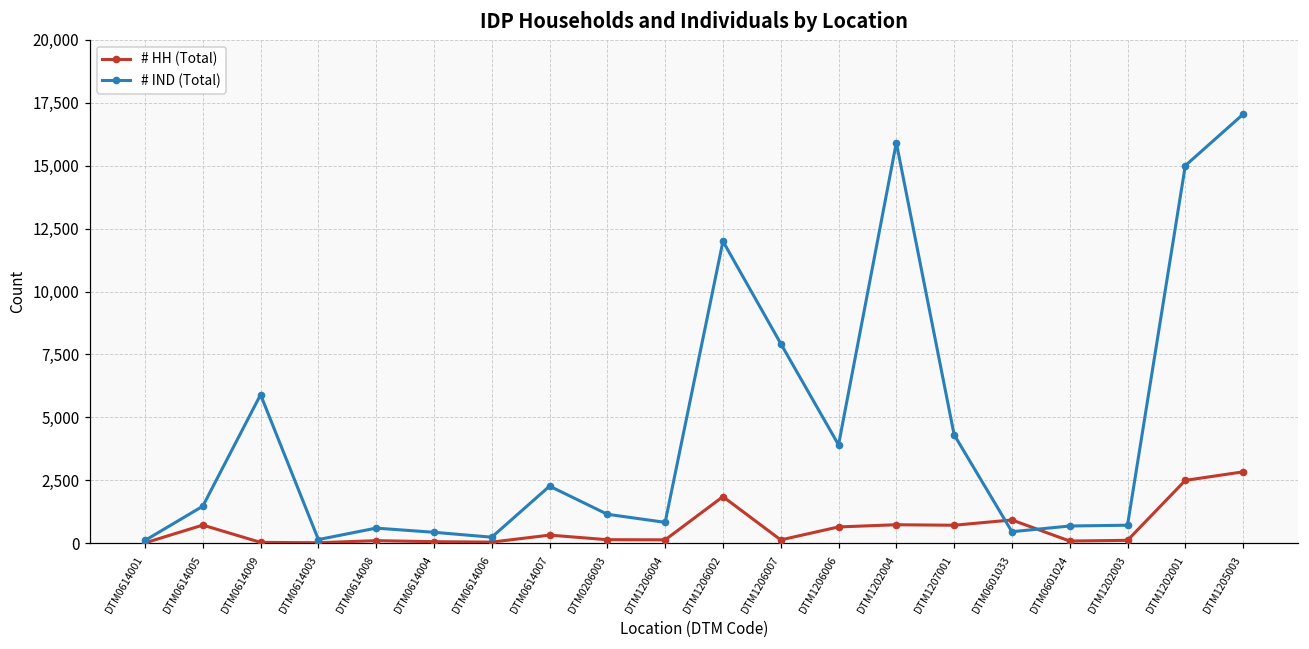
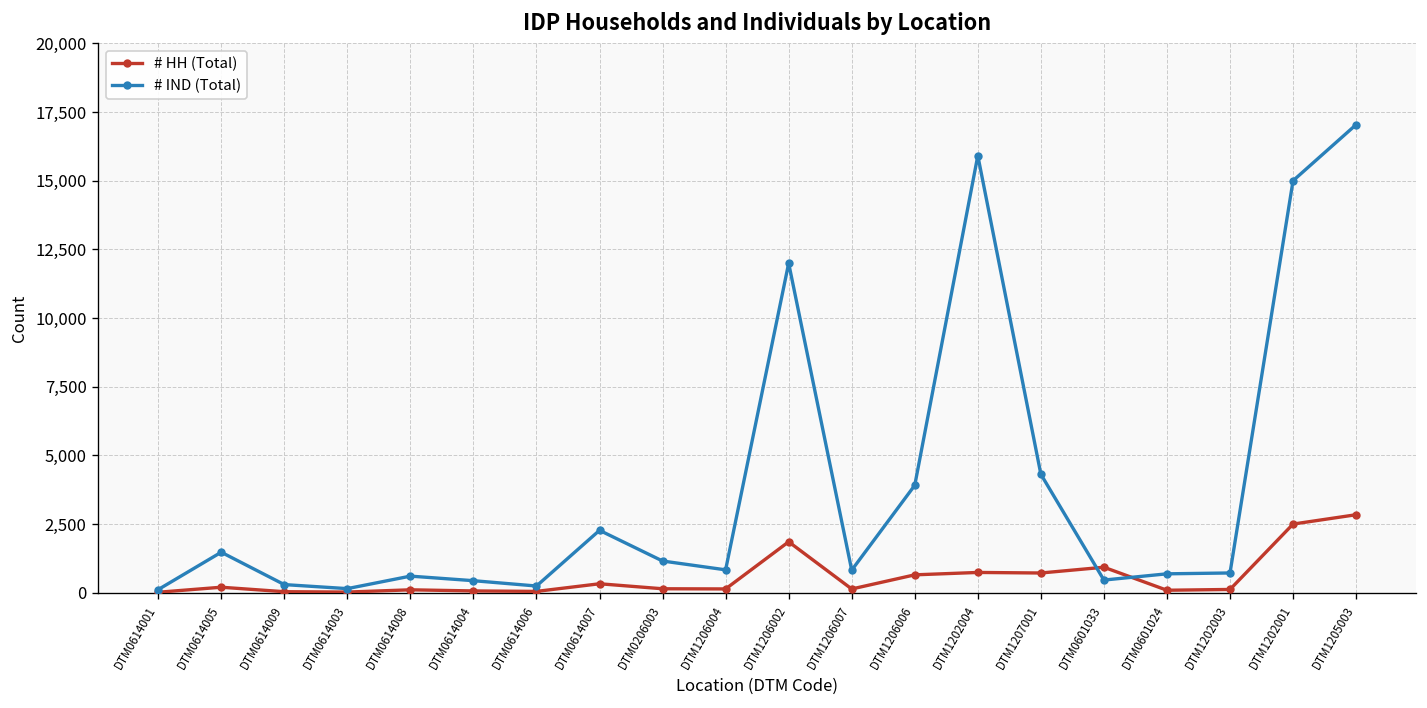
# HH (Total), DTM0614005: 700 -> 200
# IND (Total), DTM0614009: 5,900 -> 300
# IND (Total), DTM1206007: 7,900 -> 800
